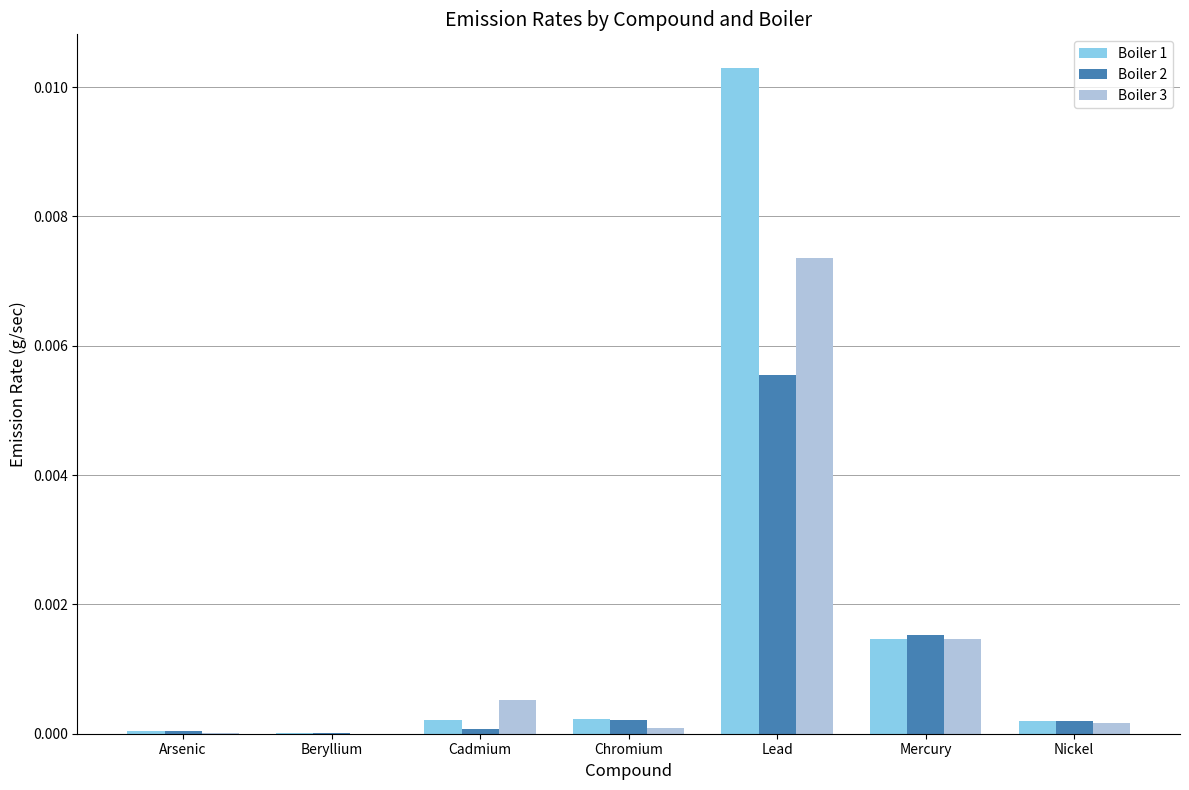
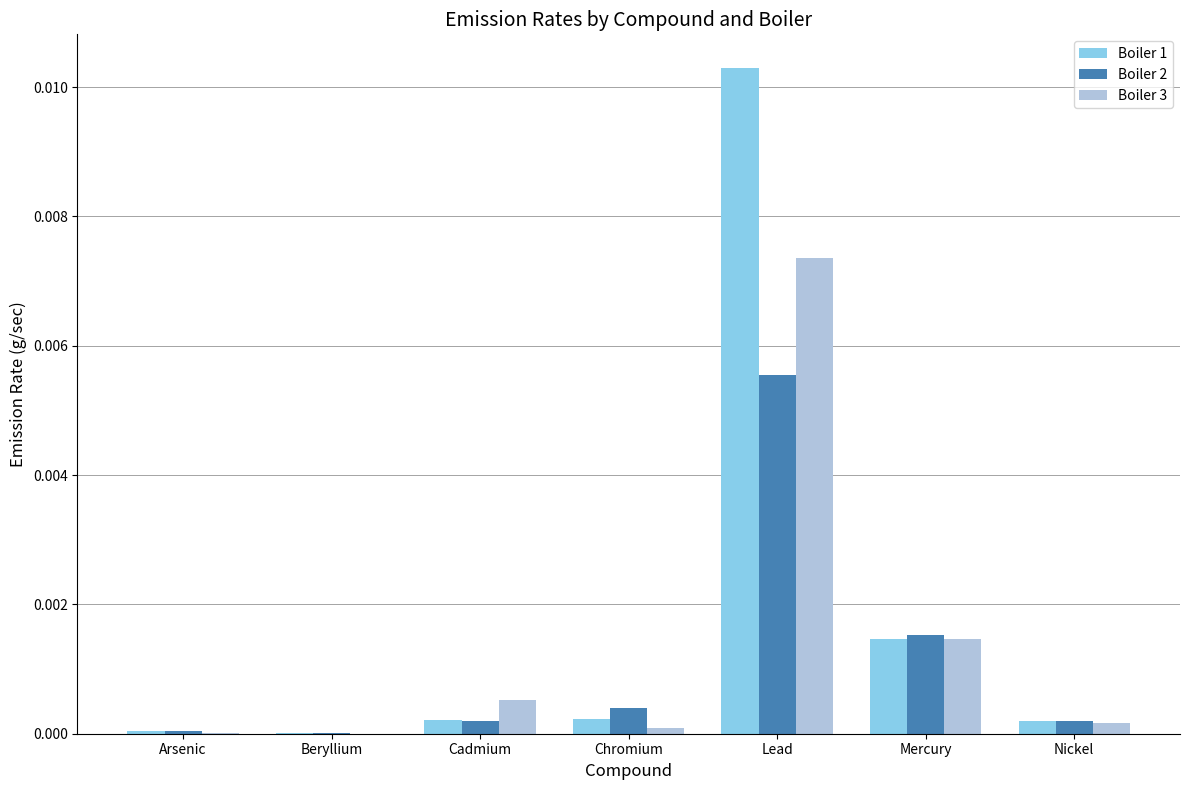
Boiler 2, Cadmium: 0.0001 -> 0.0002
Boiler 2, Chromium: 0.0002 -> 0.0004
